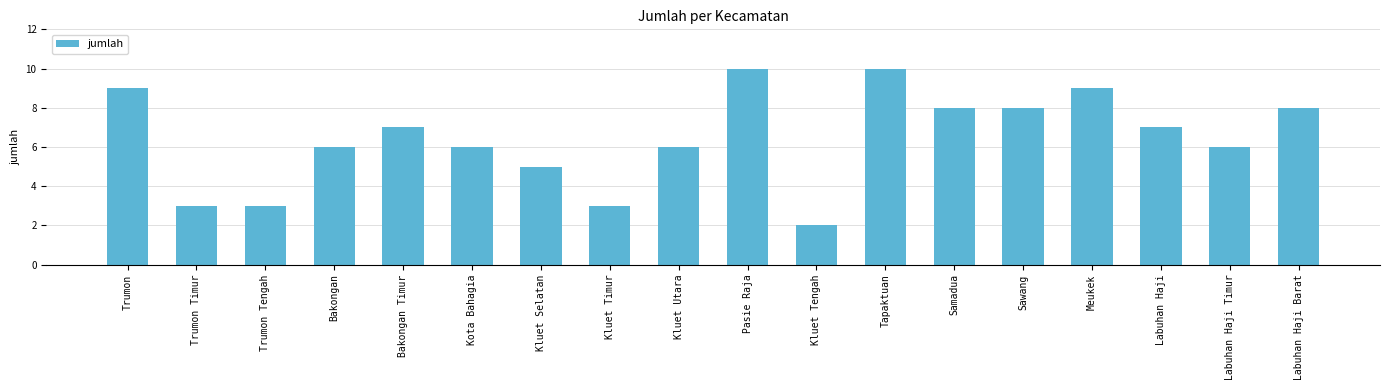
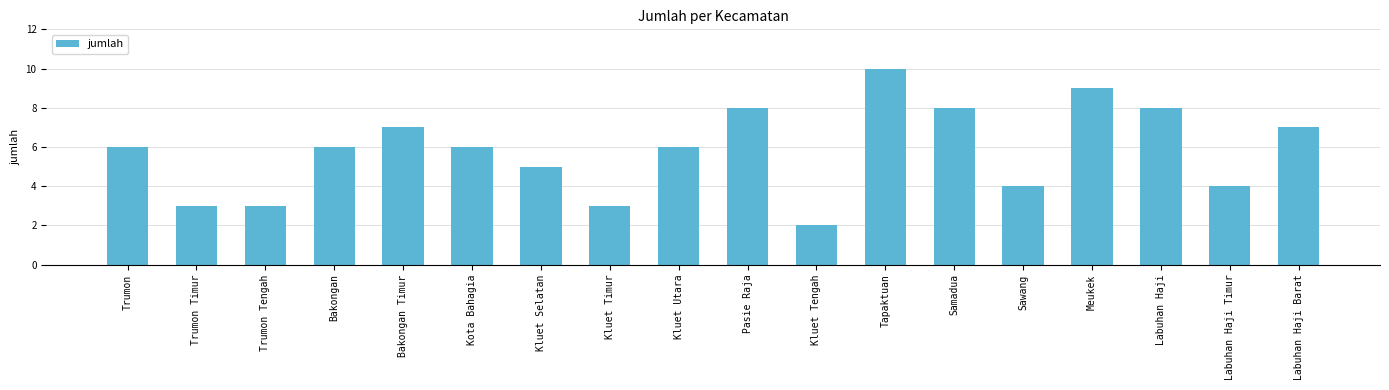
Trumon: 9 -> 6
Pasie Raja: 10 -> 8
Sawang: 8 -> 4
Labuhan Haji: 7 -> 8
Labuhan Haji Timur: 6 -> 4
Labuhan Haji Barat: 8 -> 7
